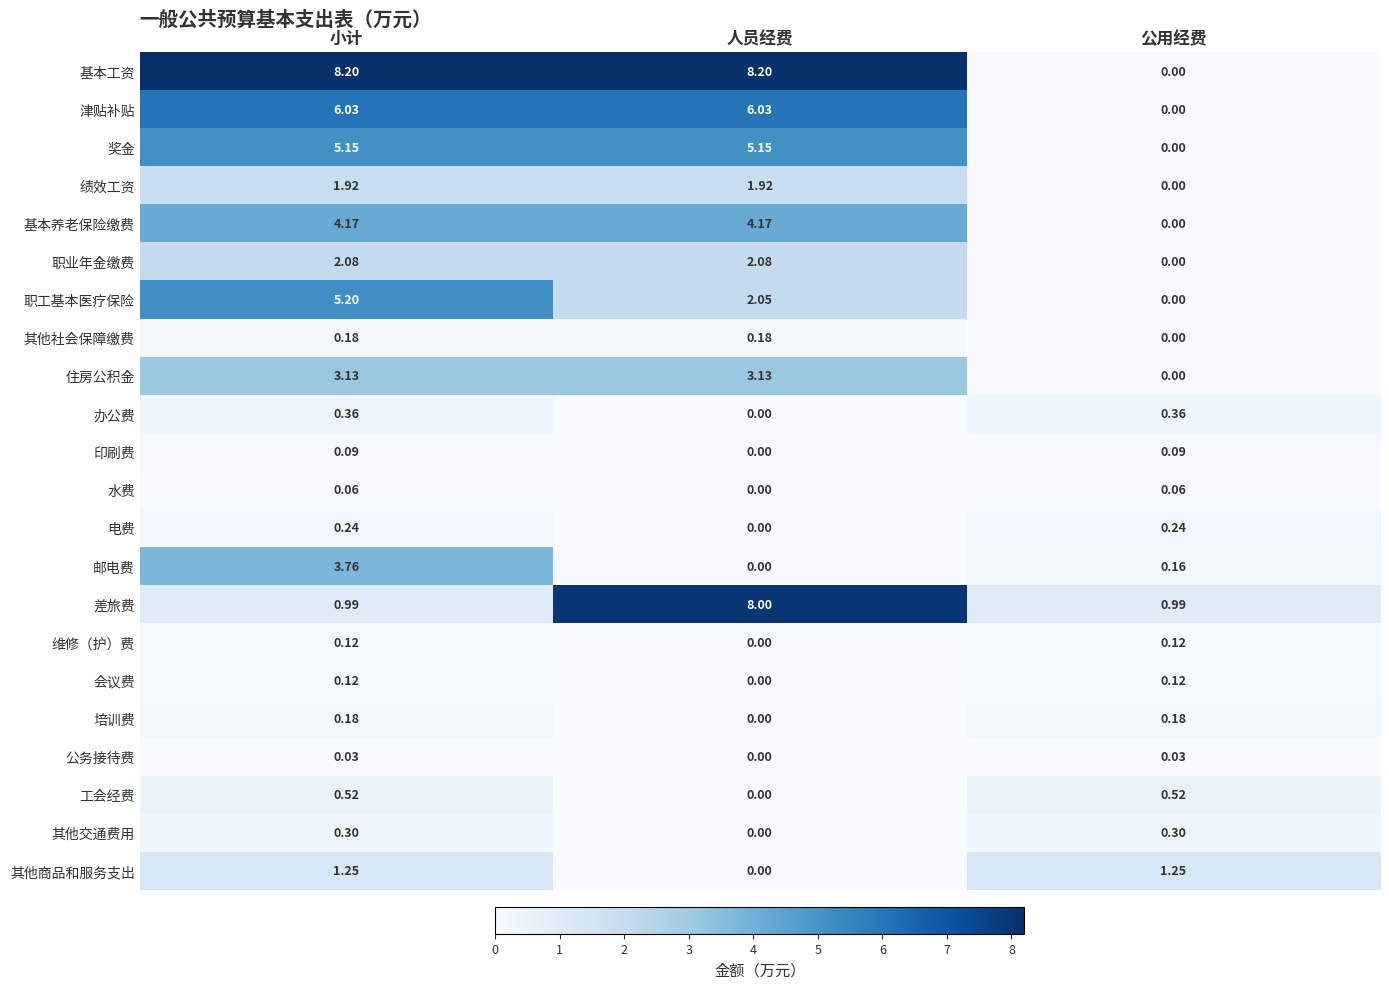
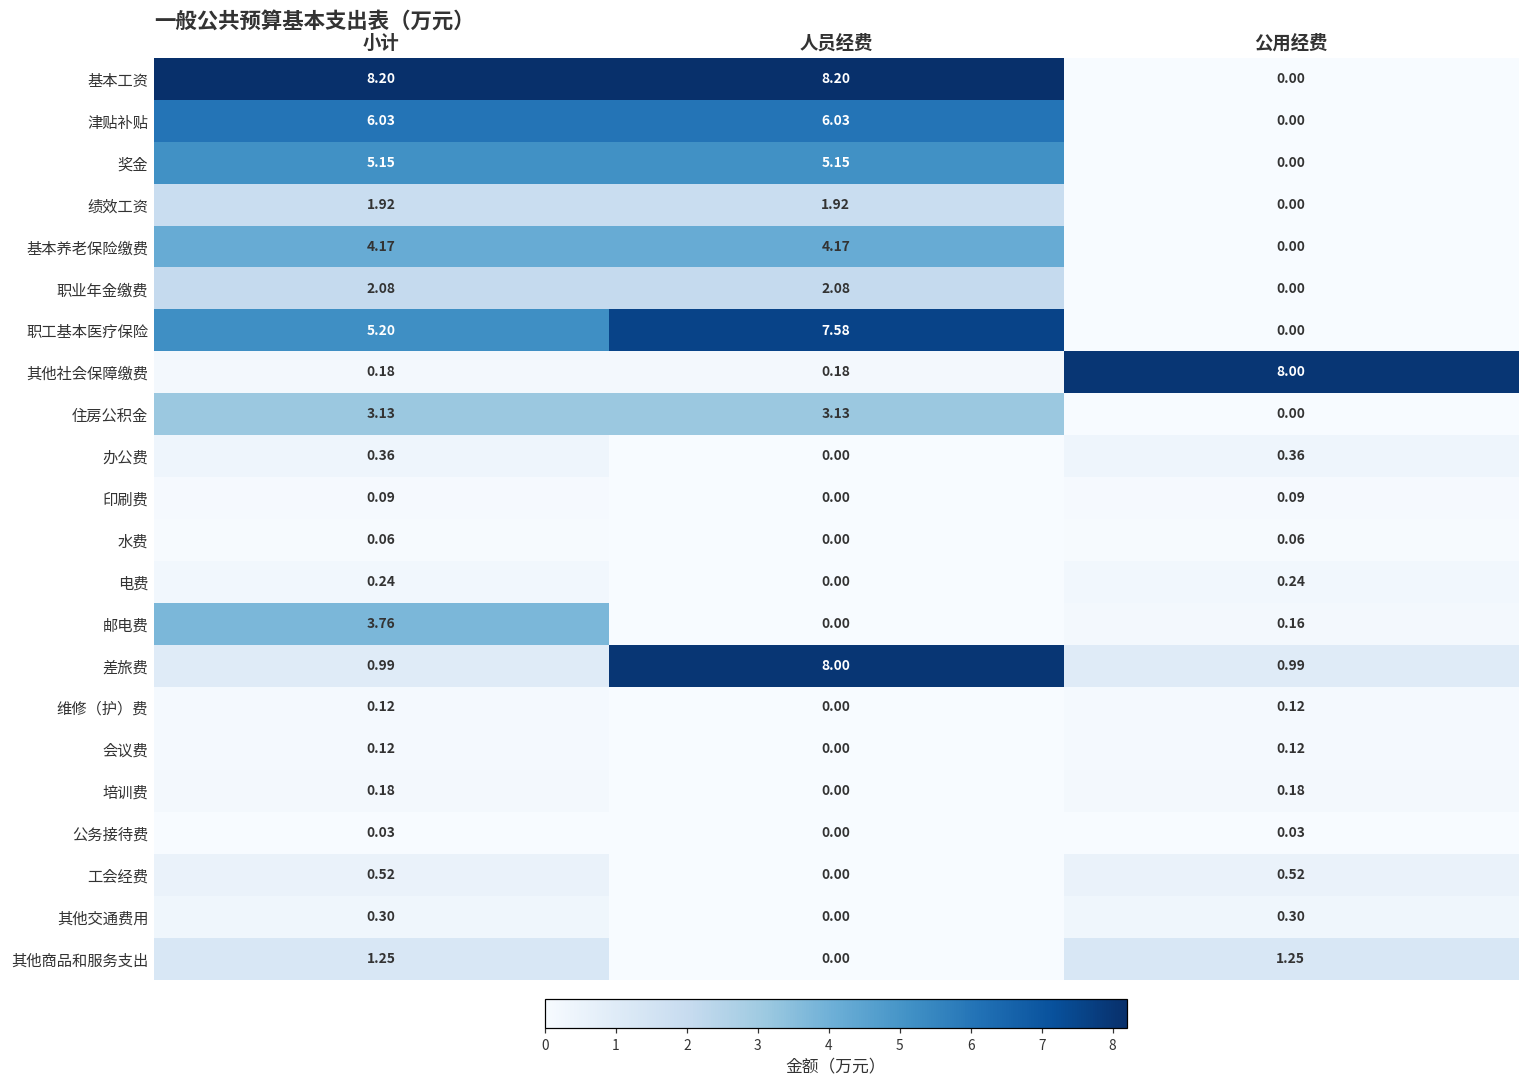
职工基本医疗保险, 人员经费: 2.05 -> 7.58
其他社会保障缴费, 公用经费: 0.00 -> 8.00
